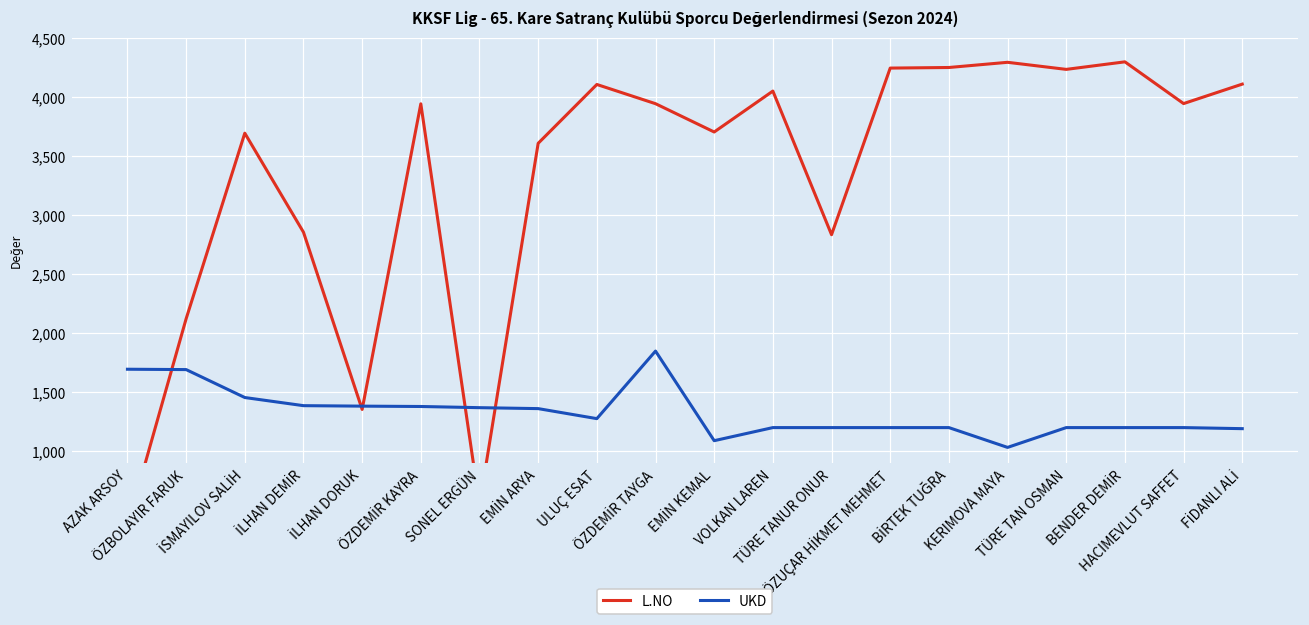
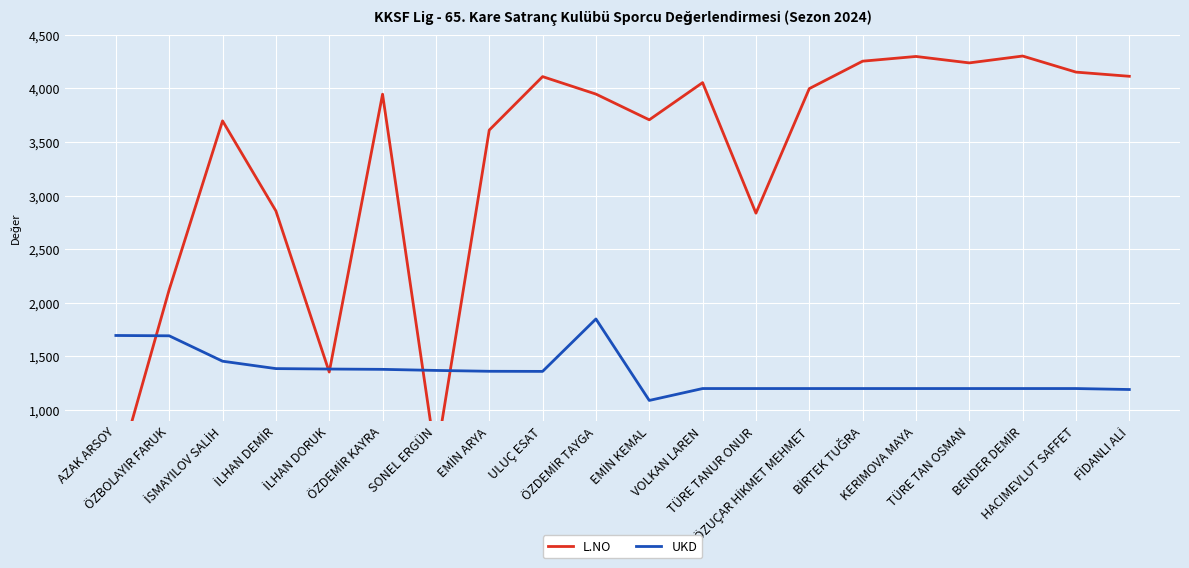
UKD, ULUÇ ESAT: 1,280 -> 1,360
L.NO, ÖZUÇAR HİKMET MEHMET: 4,250 -> 4,000
UKD, KERIMOVA MAYA: 1,030 -> 1,200
L.NO, HACIMEVLUT SAFFET: 3,950 -> 4,150
